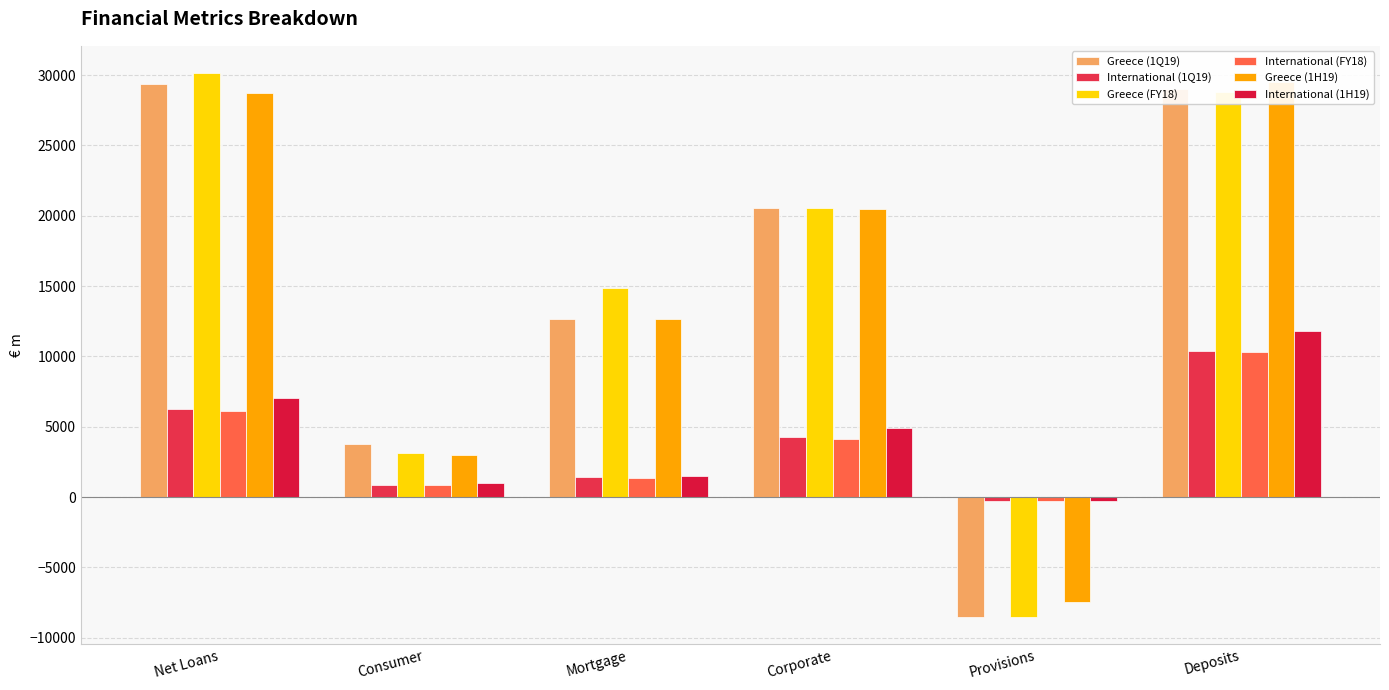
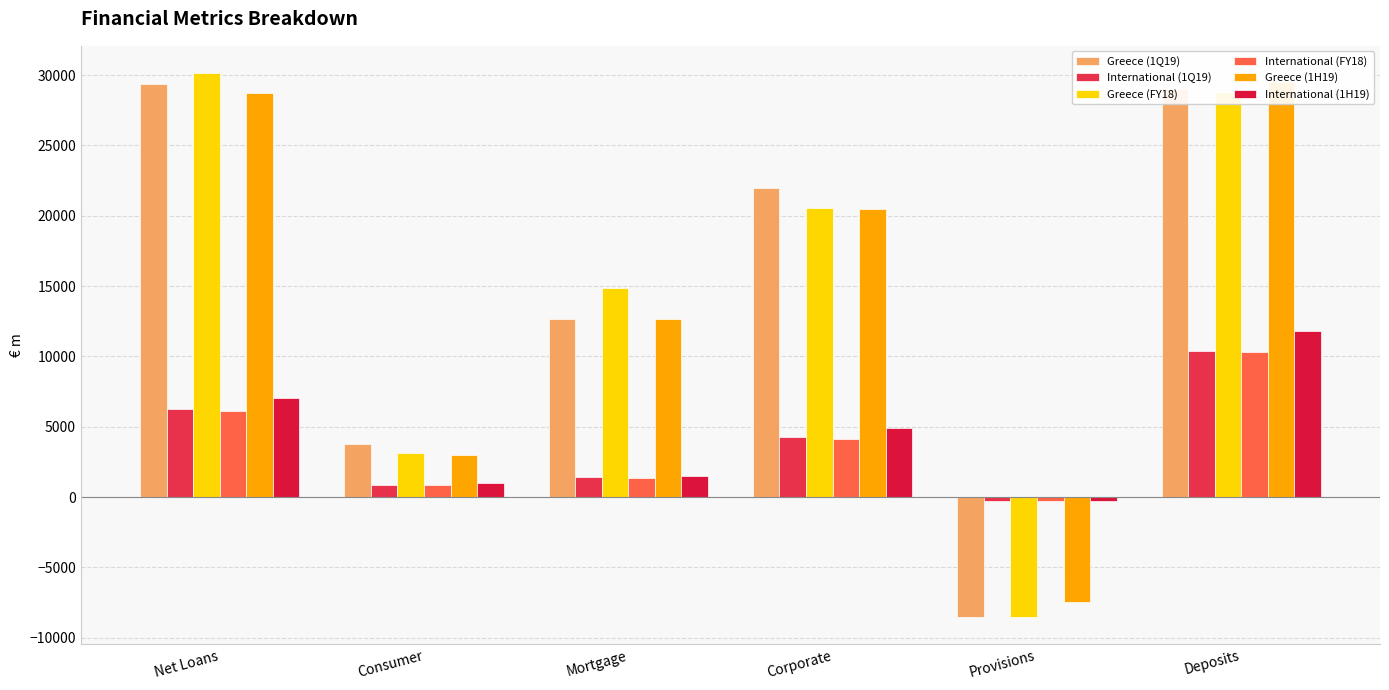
Greece (1Q19), Corporate: 20600 -> 22000
